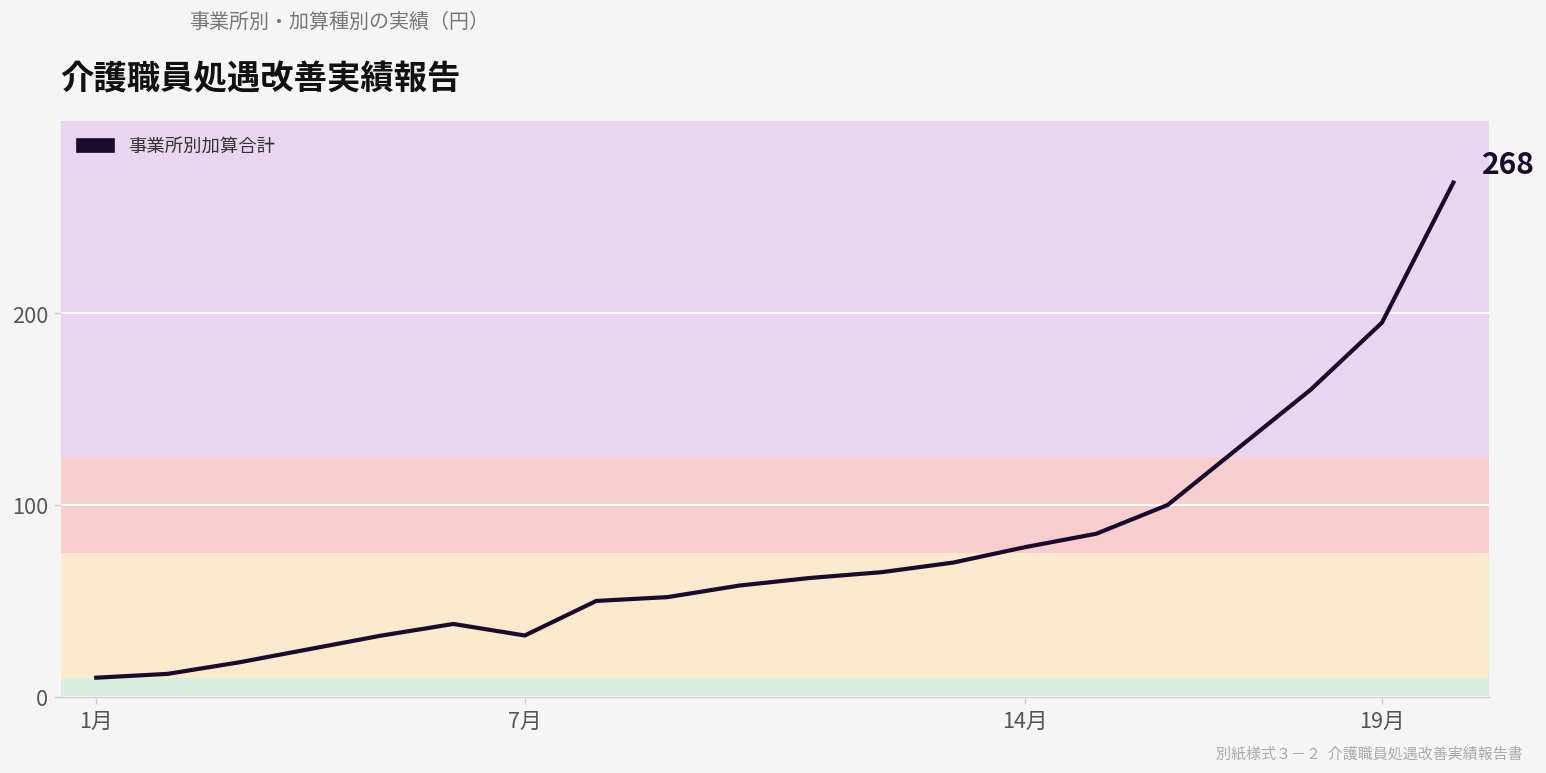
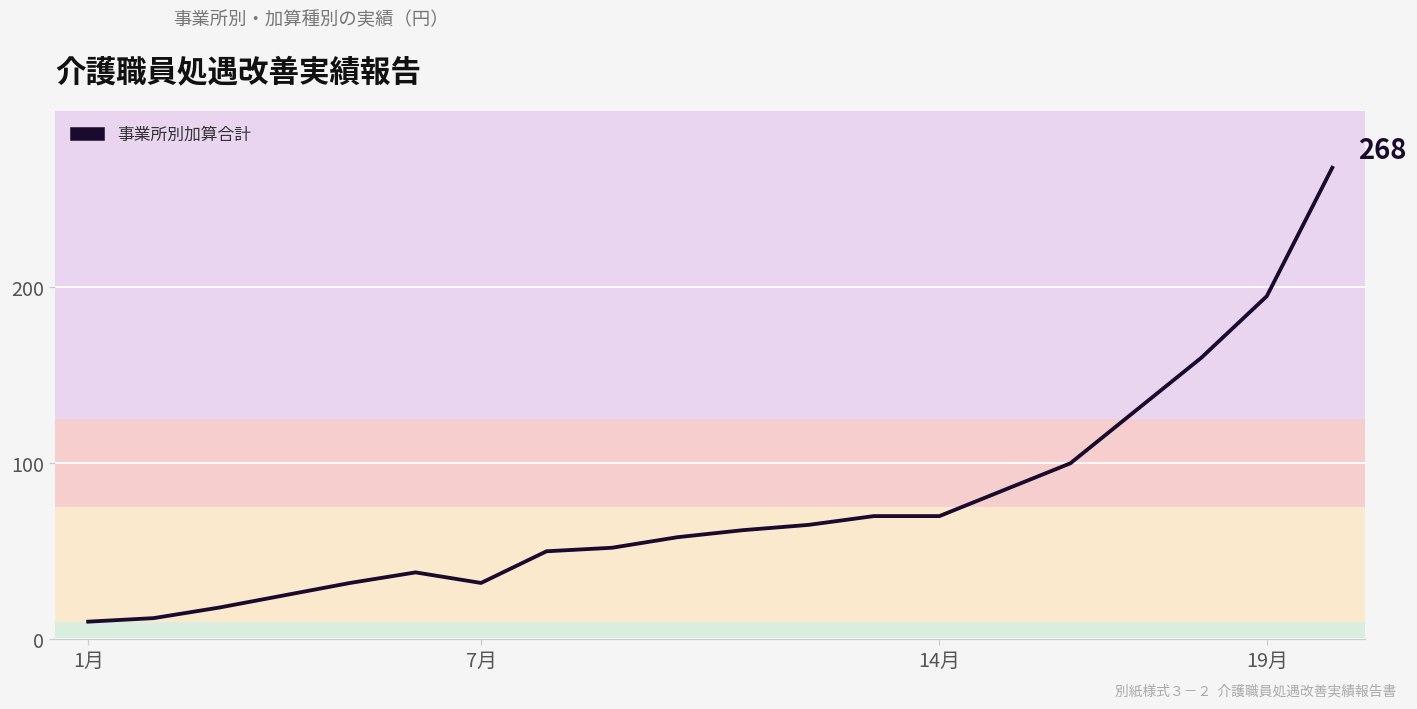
14月: 78 -> 70
